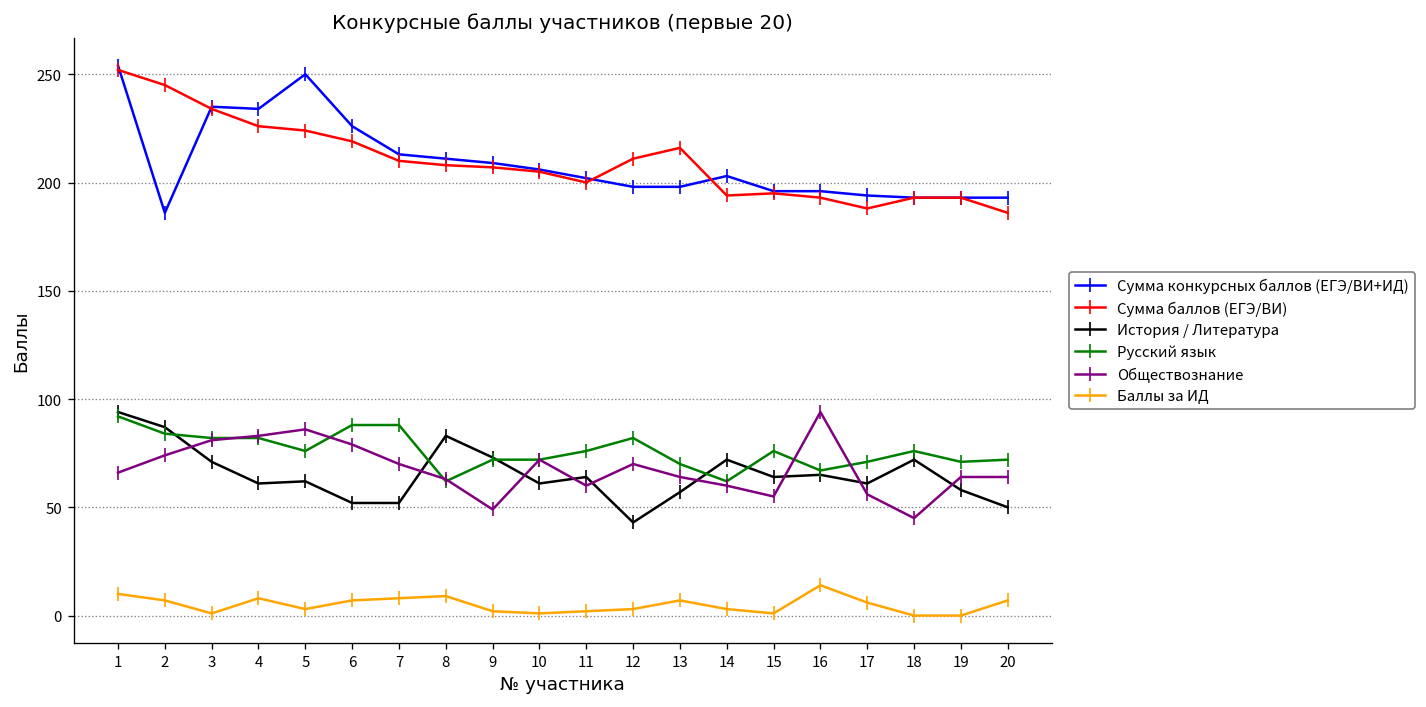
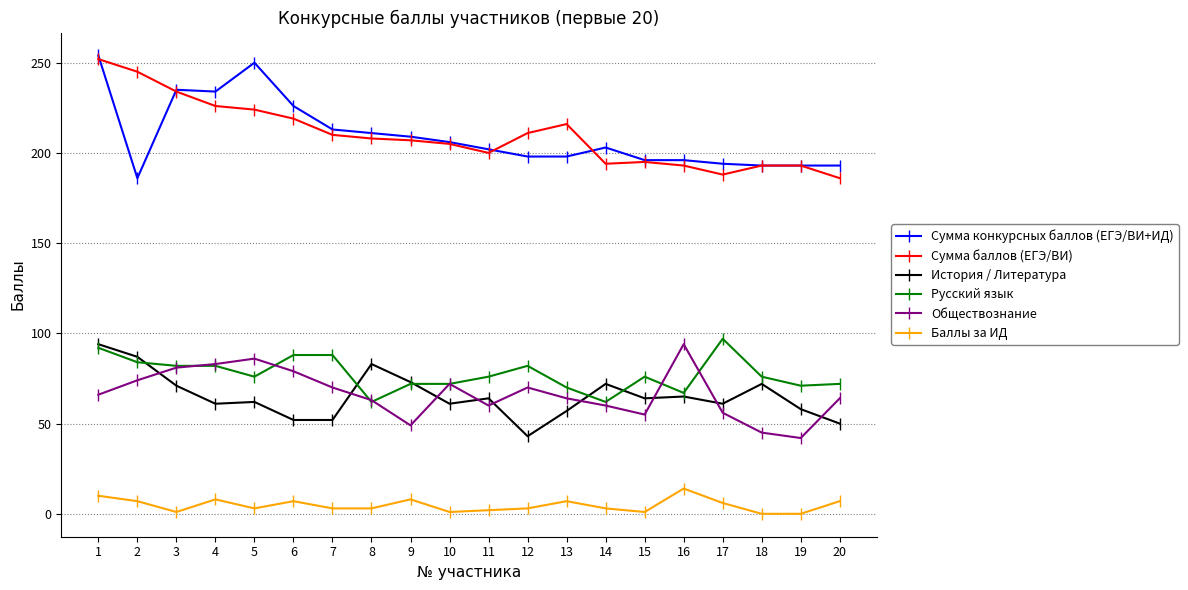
Баллы за ИД, 7: 8 -> 3
Баллы за ИД, 8: 9 -> 3
Баллы за ИД, 9: 2 -> 8
Русский язык, 17: 71 -> 97
Обществознание, 19: 64 -> 42
